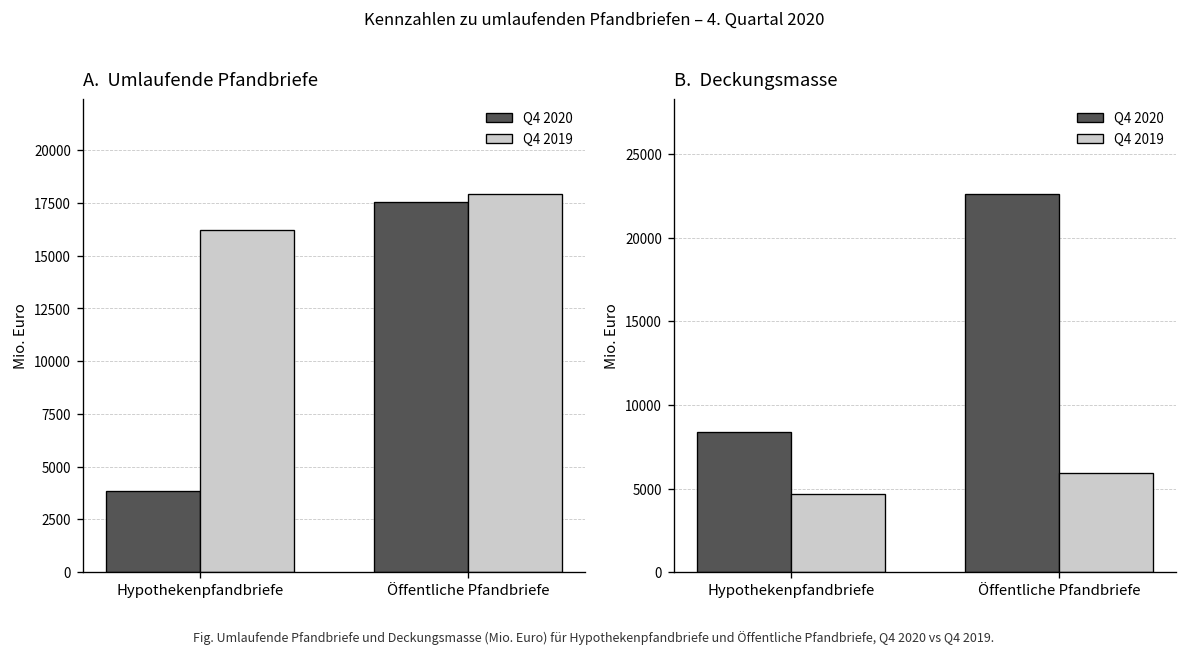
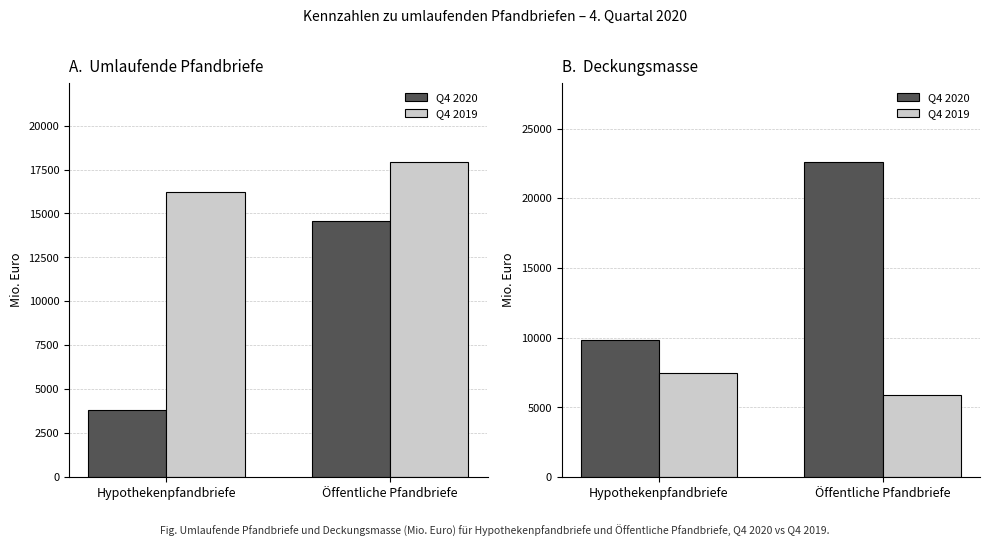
A. Umlaufende Pfandbriefe, Q4 2020, Öffentliche Pfandbriefe: 17500 -> 14600
B. Deckungsmasse, Q4 2020, Hypothekenpfandbriefe: 8400 -> 9800
B. Deckungsmasse, Q4 2019, Hypothekenpfandbriefe: 4700 -> 7500
